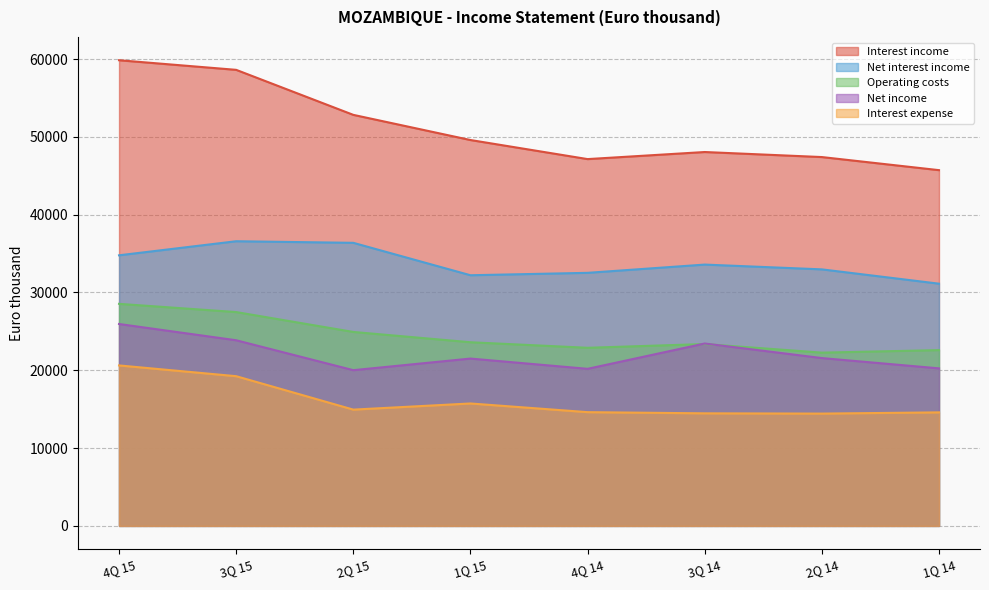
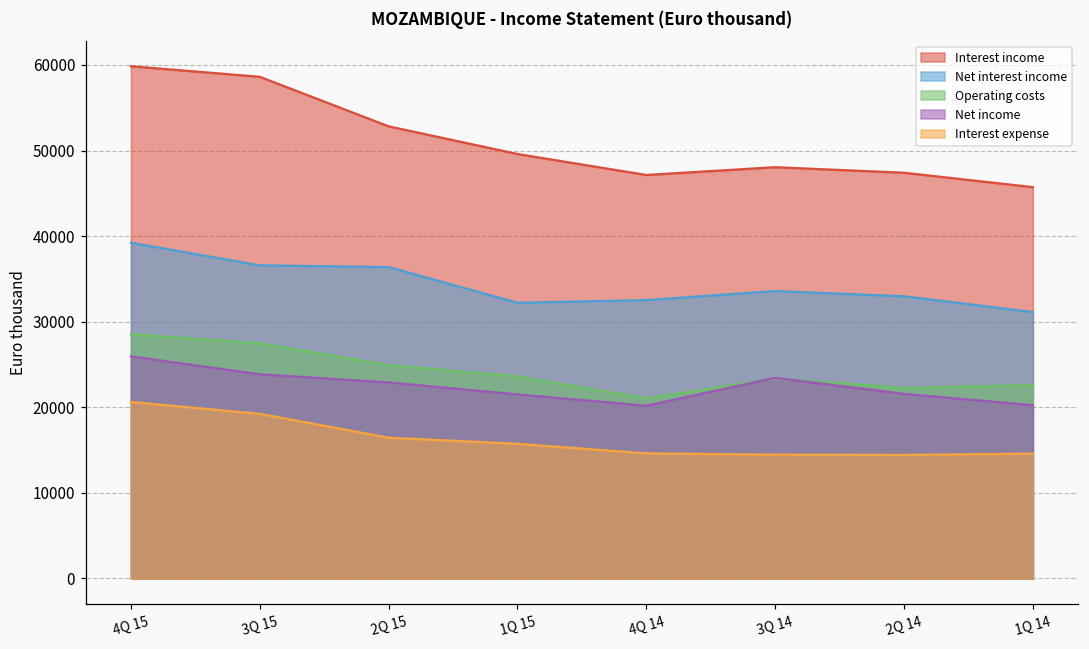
Net interest income, 4Q 15: 35000 -> 39000
Net income, 2Q 15: 20000 -> 23000
Interest expense, 2Q 15: 15000 -> 16000
Operating costs, 4Q 14: 23000 -> 21000
